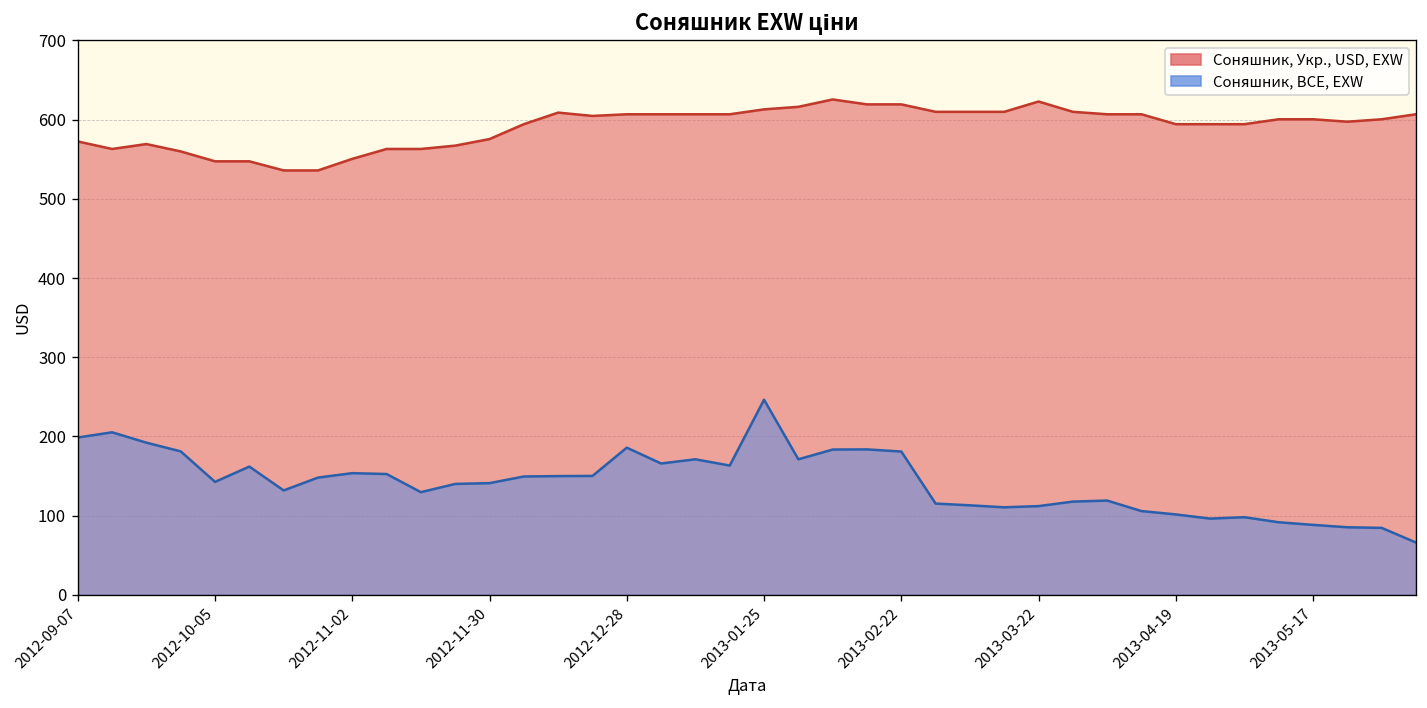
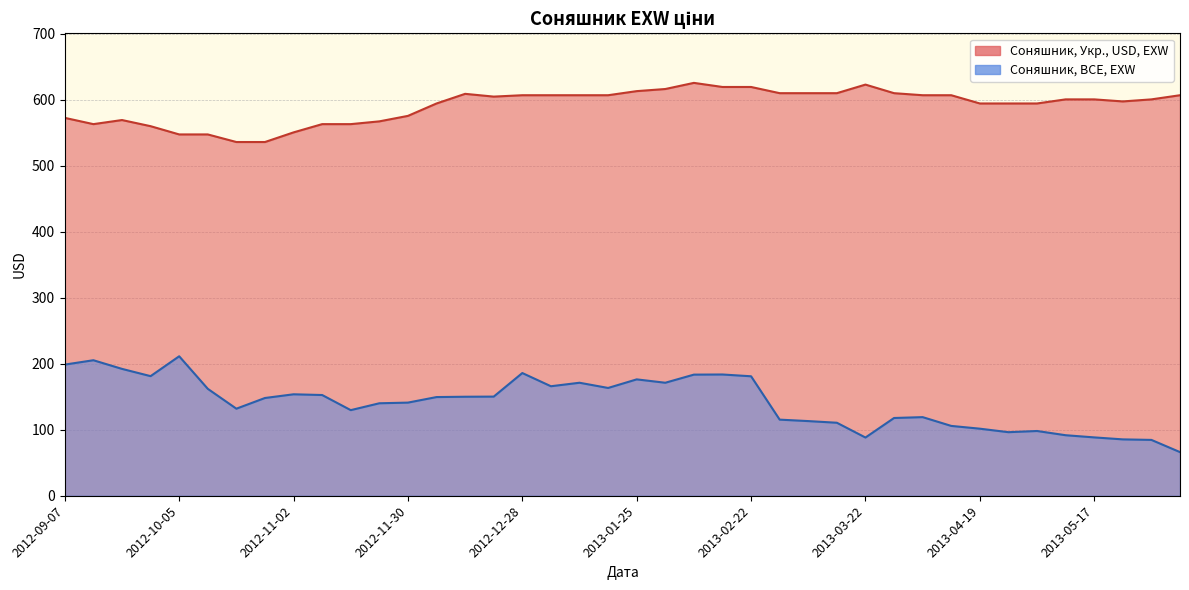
Соняшник, BCE, EXW, 2012-10-05: 140 -> 210
Соняшник, BCE, EXW, 2013-01-25: 250 -> 180
Соняшник, BCE, EXW, 2013-03-22: 110 -> 90
